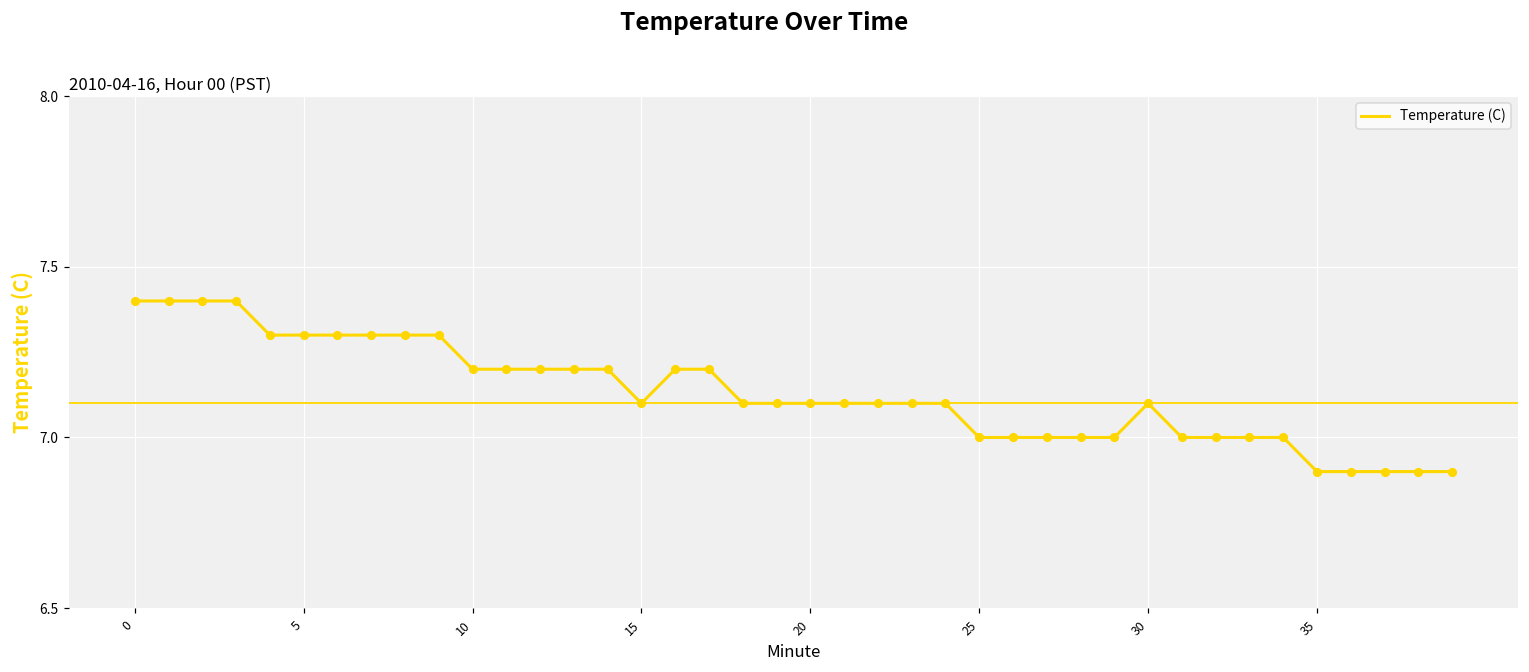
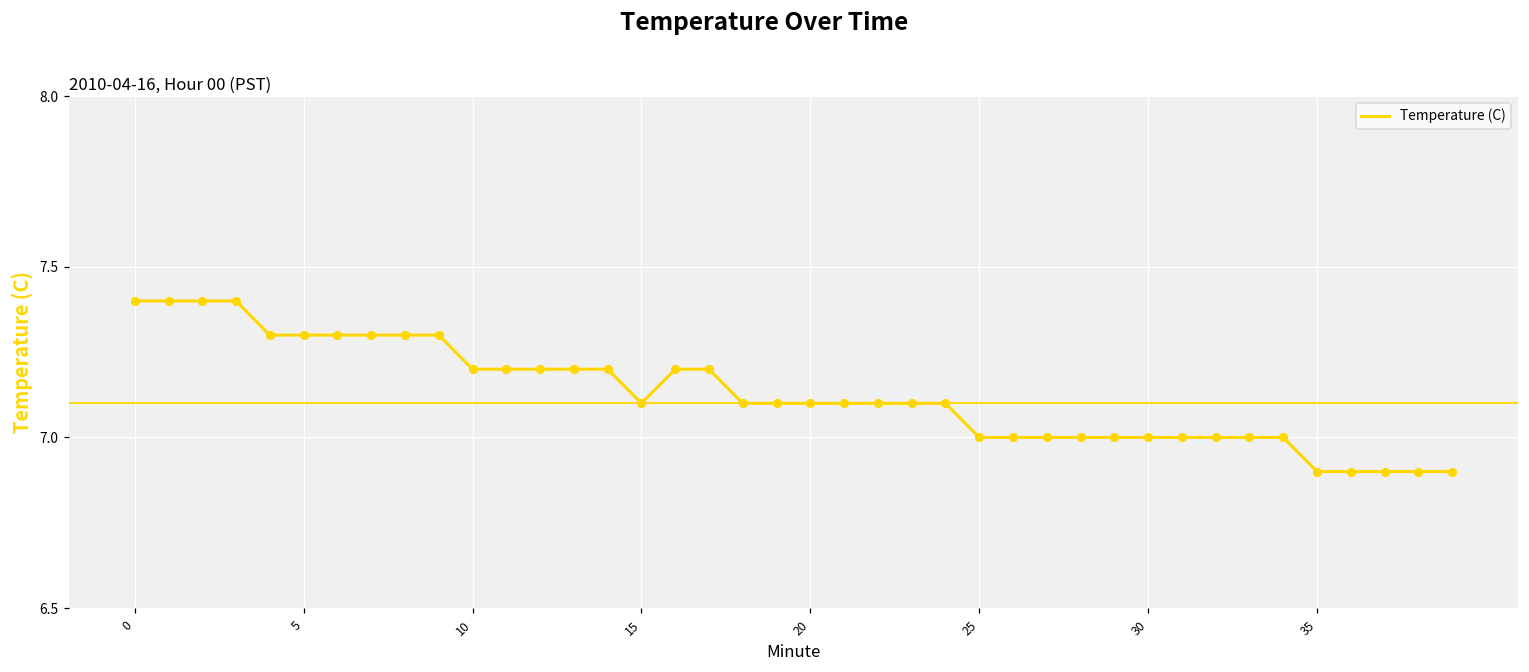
30: 7.1 -> 7.0
